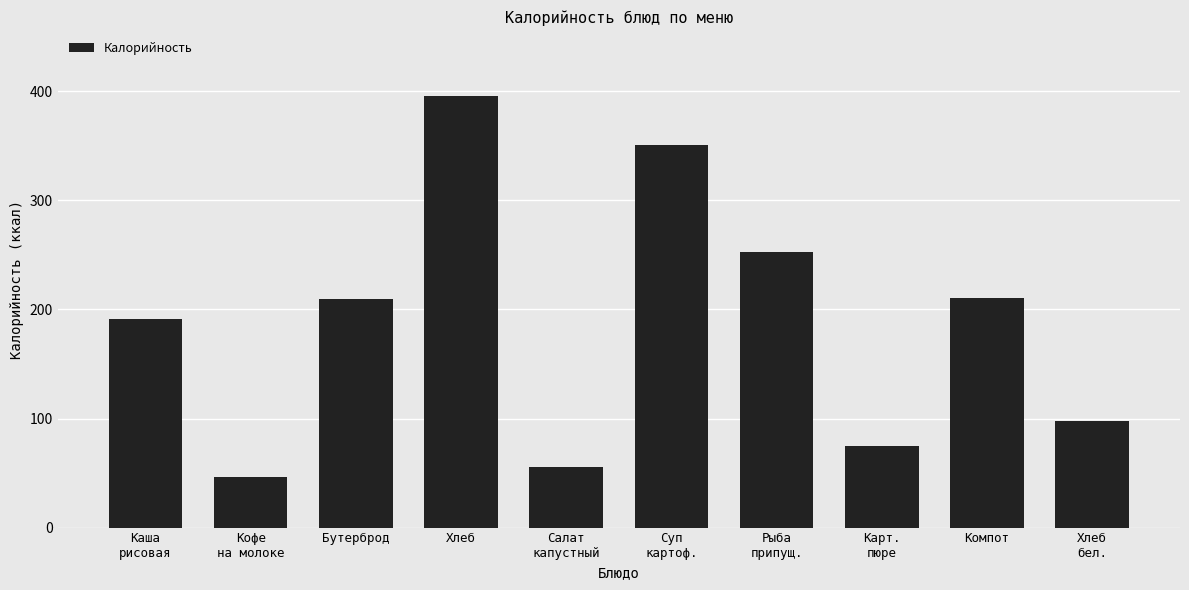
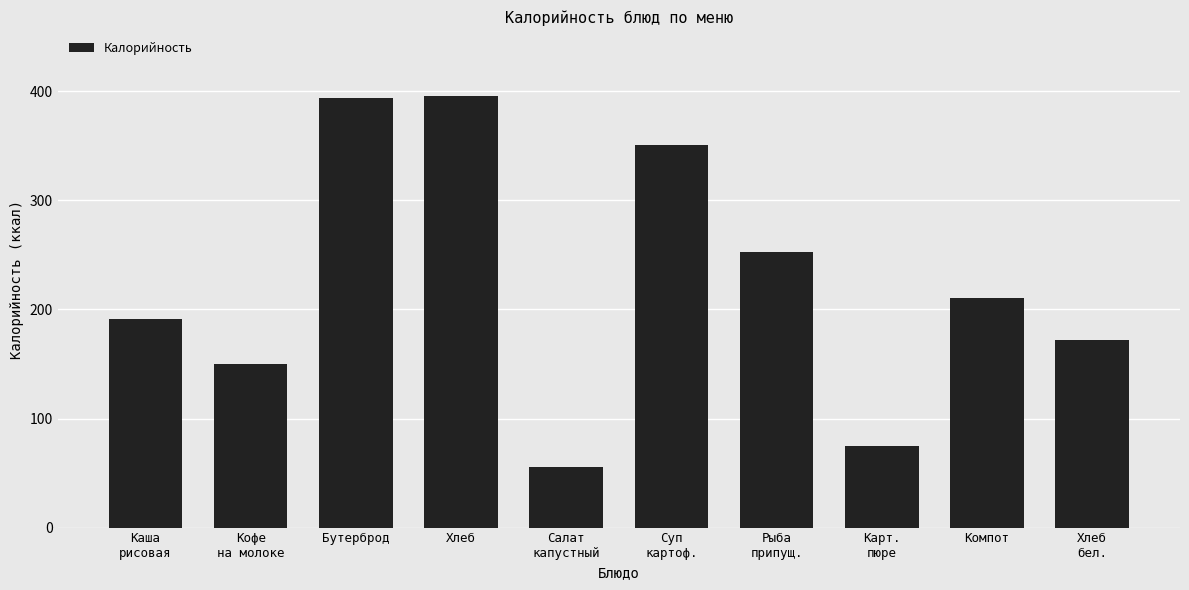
Кофе на молоке: 46 -> 150
Бутерброд: 210 -> 394
Хлеб бел.: 98 -> 172
